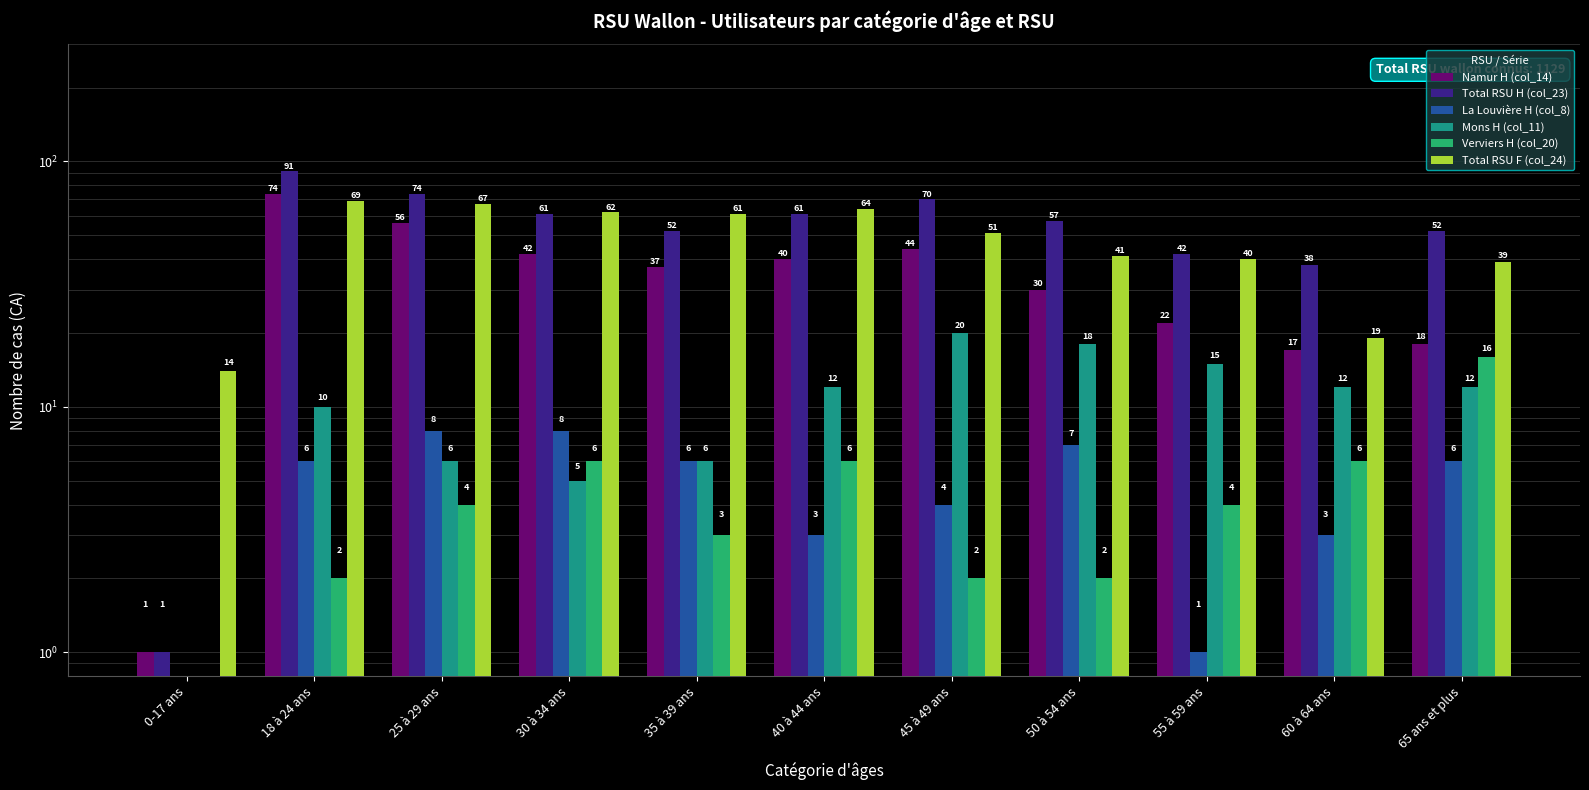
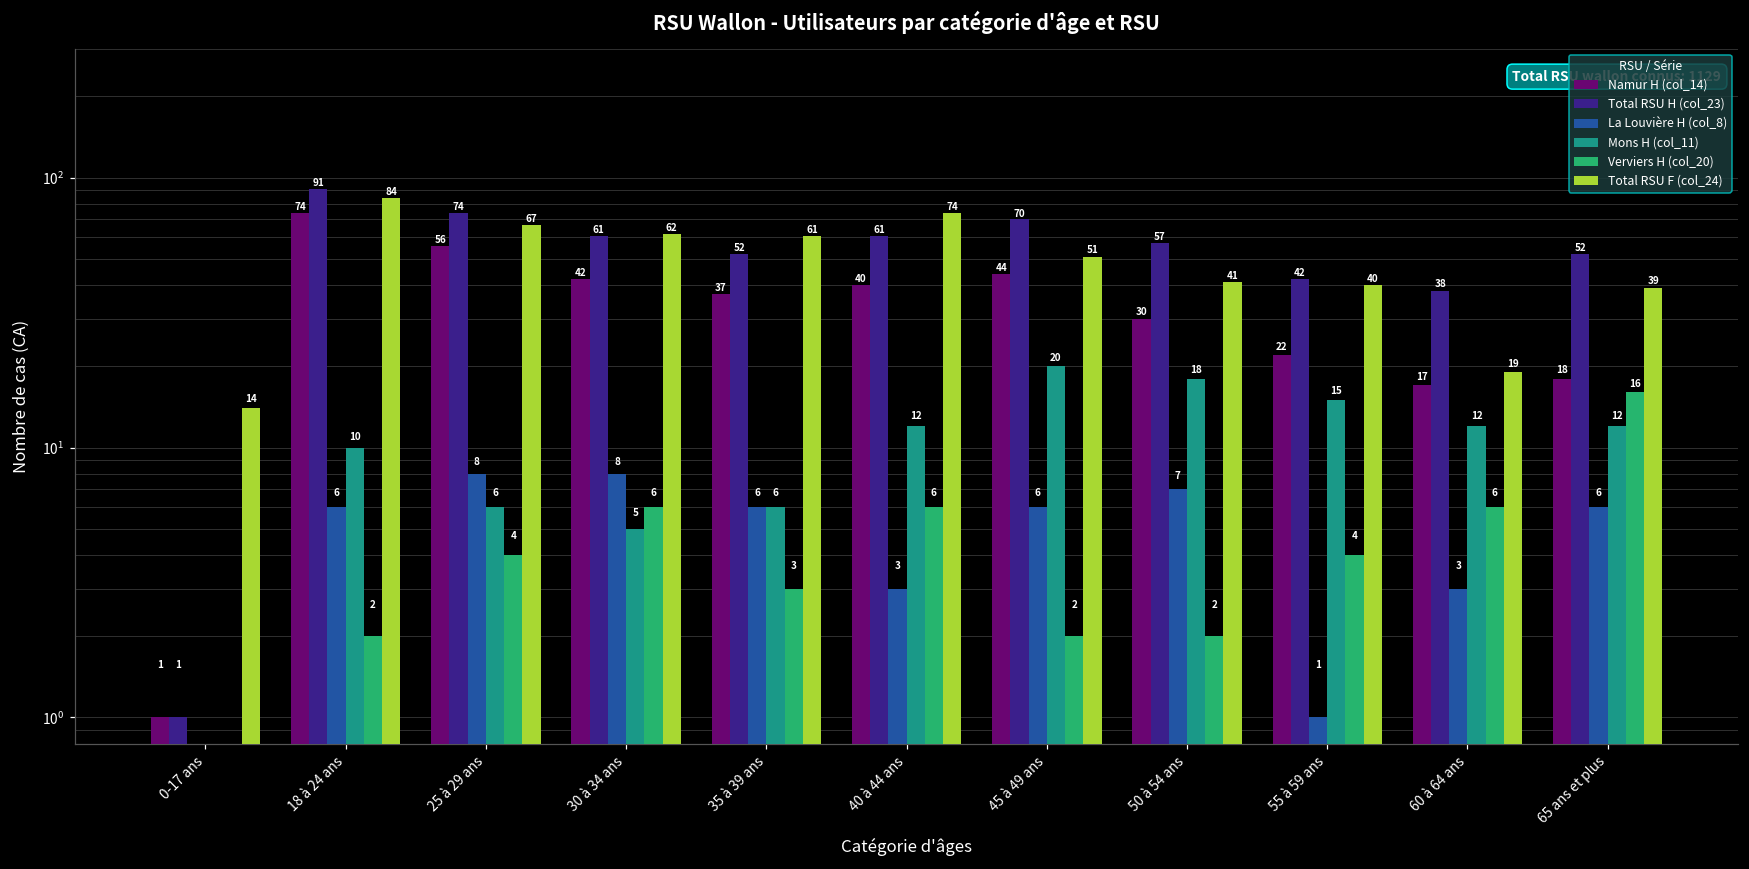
Total RSU F (col_24), 18 à 24 ans: 69 -> 84
Total RSU F (col_24), 40 à 44 ans: 64 -> 74
La Louvière H (col_8), 45 à 49 ans: 4 -> 6
